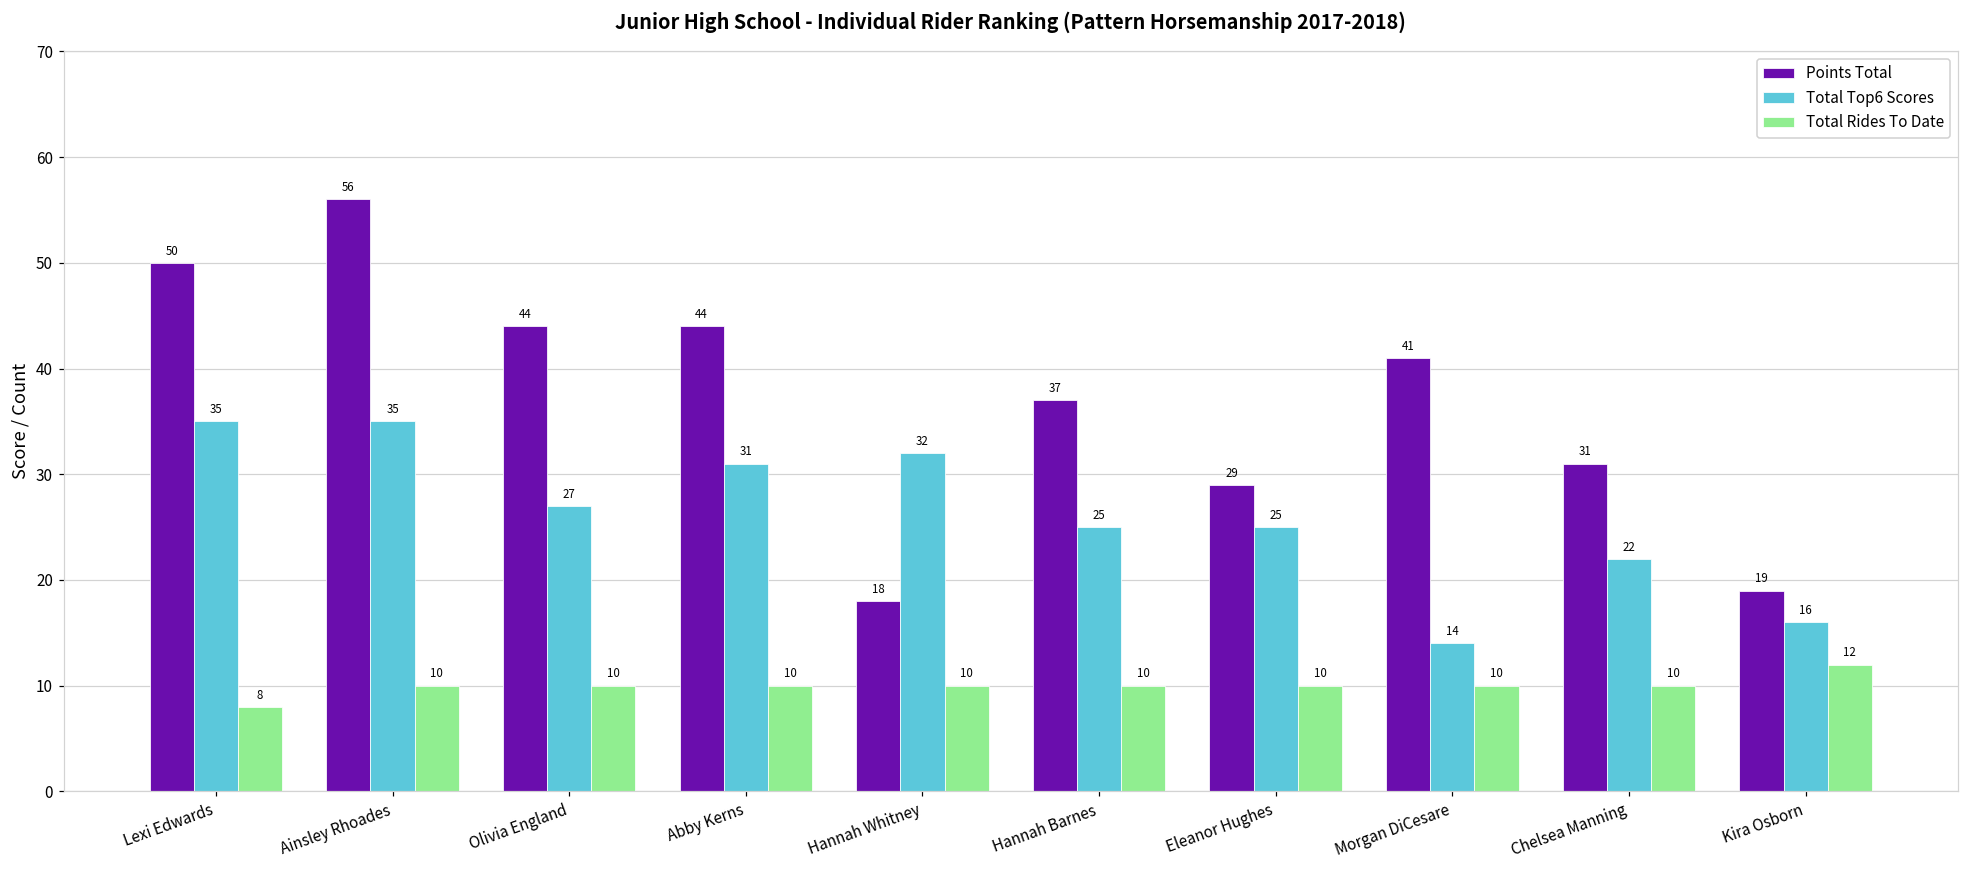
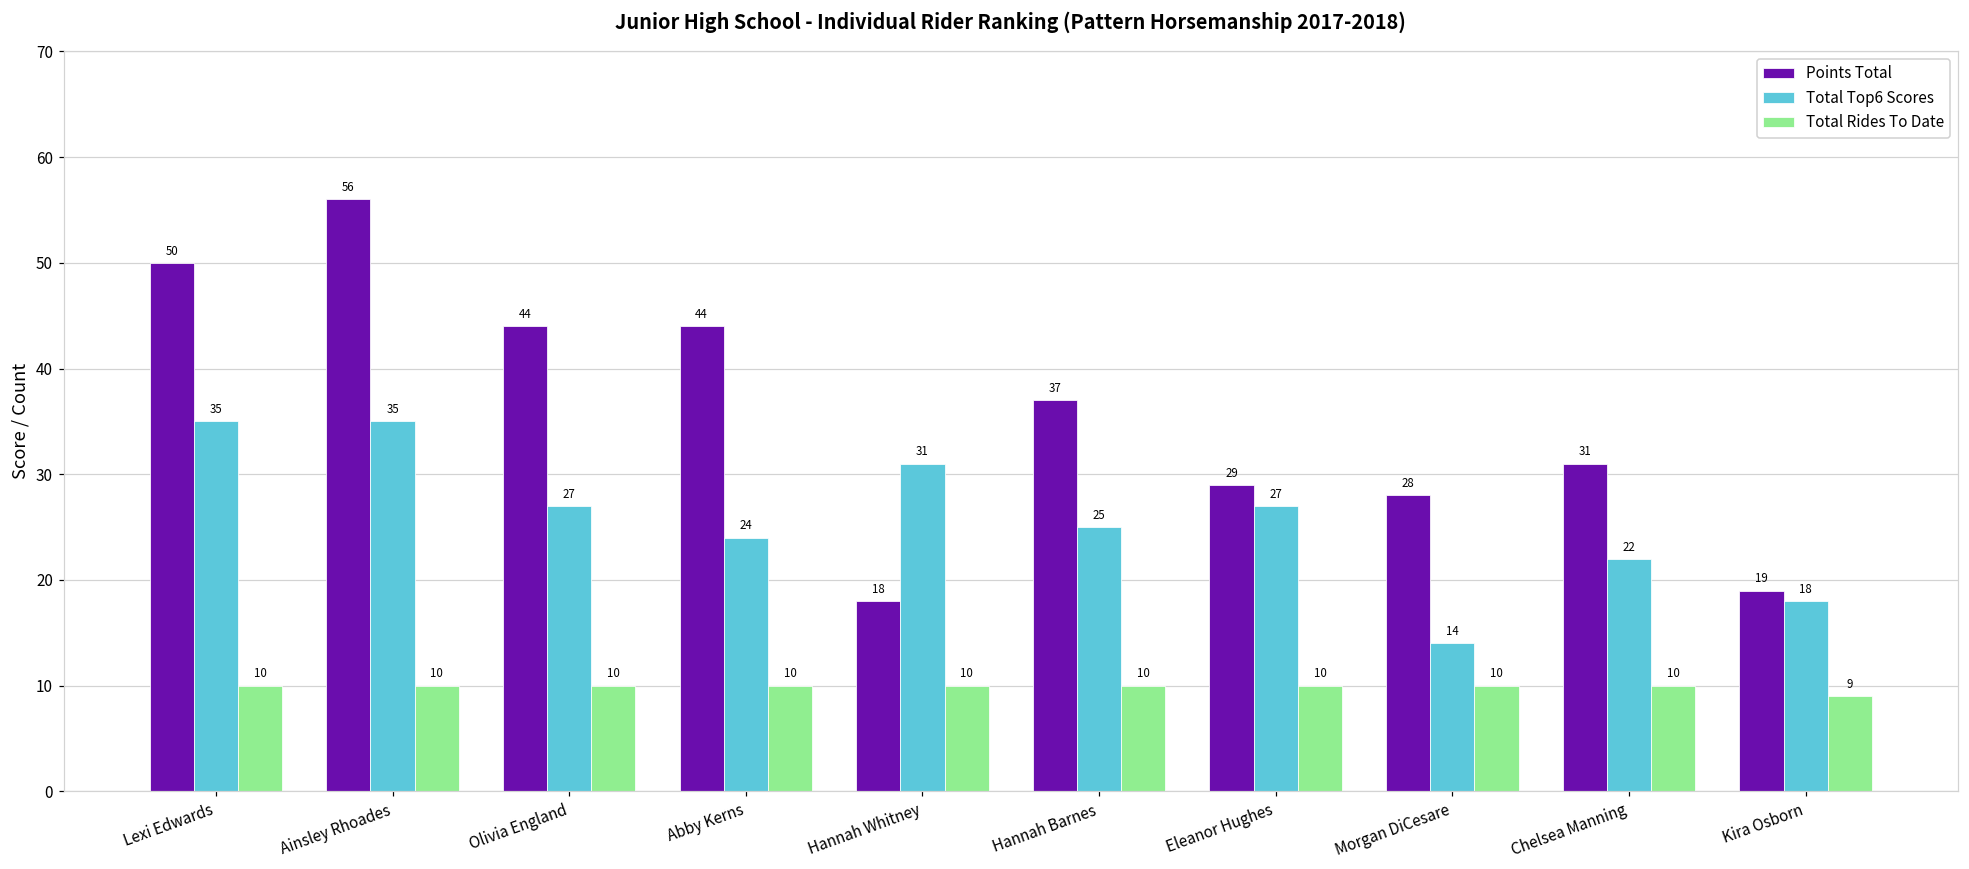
Total Rides To Date, Lexi Edwards: 8 -> 10
Total Top6 Scores, Abby Kerns: 31 -> 24
Total Top6 Scores, Hannah Whitney: 32 -> 31
Total Top6 Scores, Eleanor Hughes: 25 -> 27
Points Total, Morgan DiCesare: 41 -> 28
Total Top6 Scores, Kira Osborn: 16 -> 18
Total Rides To Date, Kira Osborn: 12 -> 9
